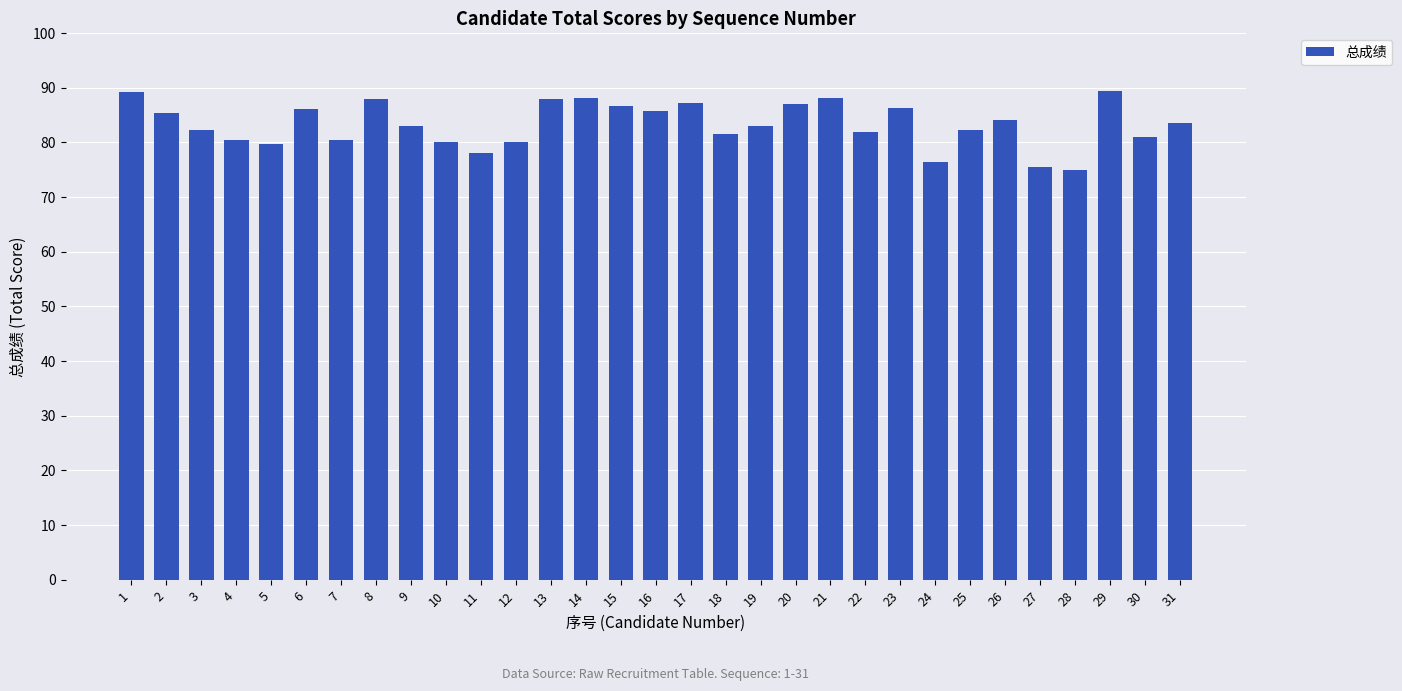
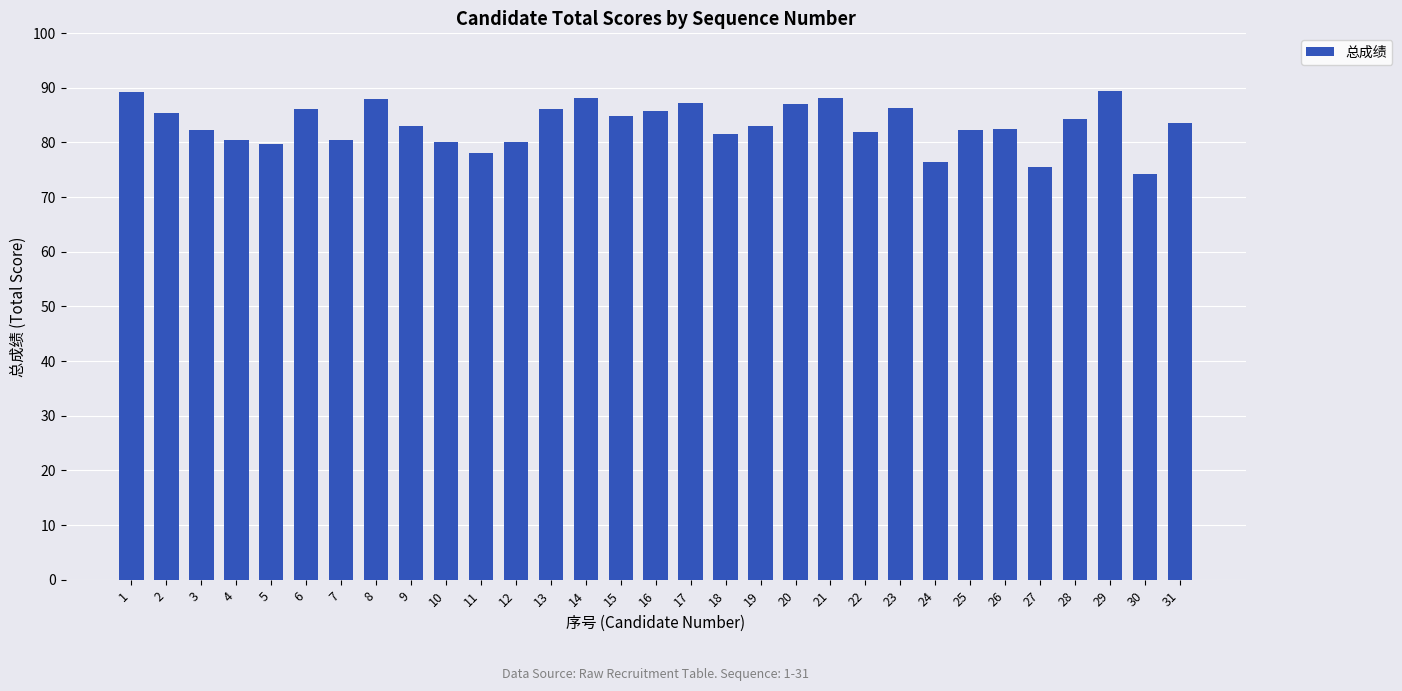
13: 88 -> 86
15: 87 -> 85
26: 84 -> 83
28: 75 -> 84
30: 81 -> 74
